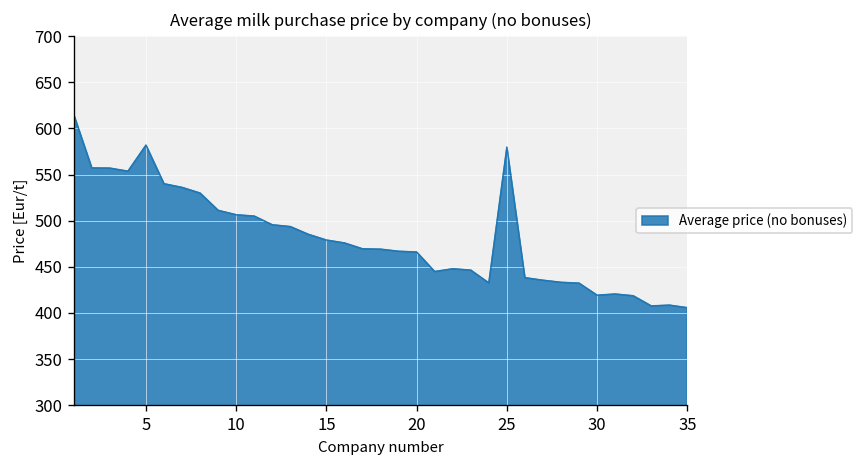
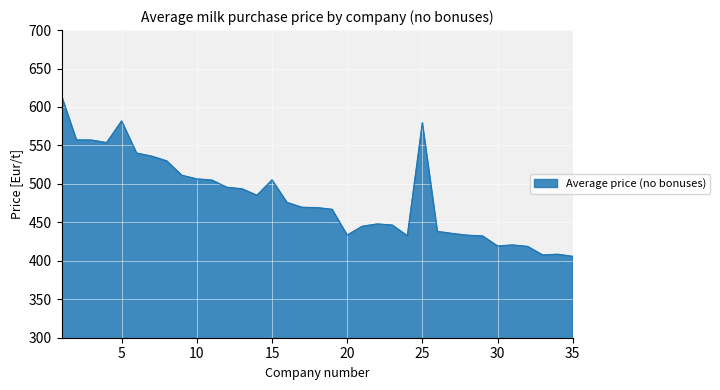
15: 480 -> 510
20: 470 -> 430
